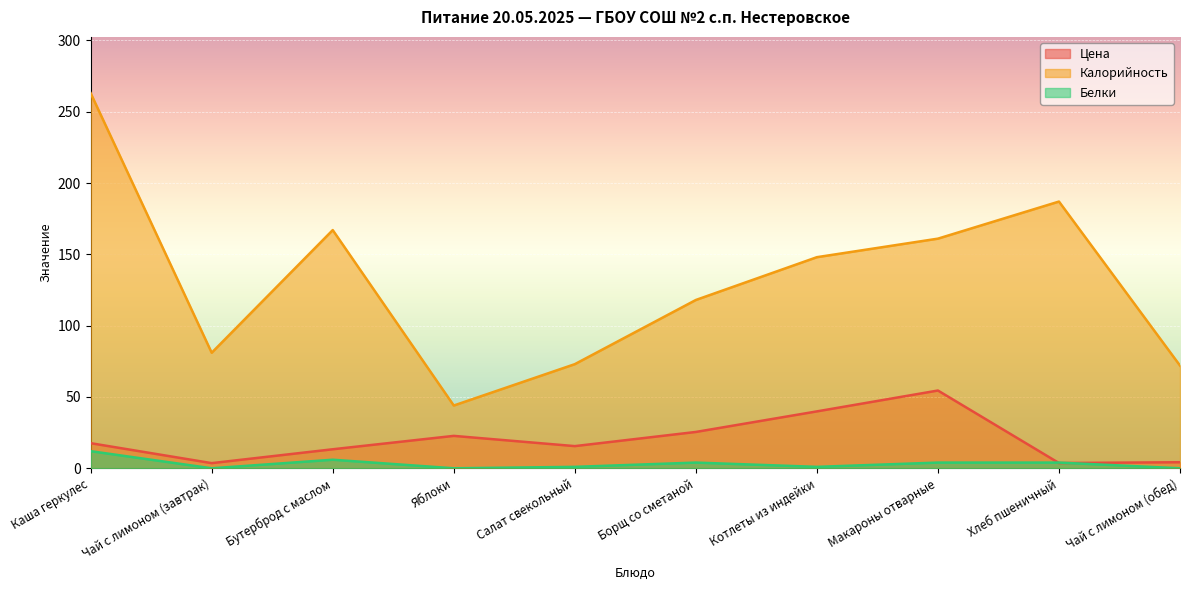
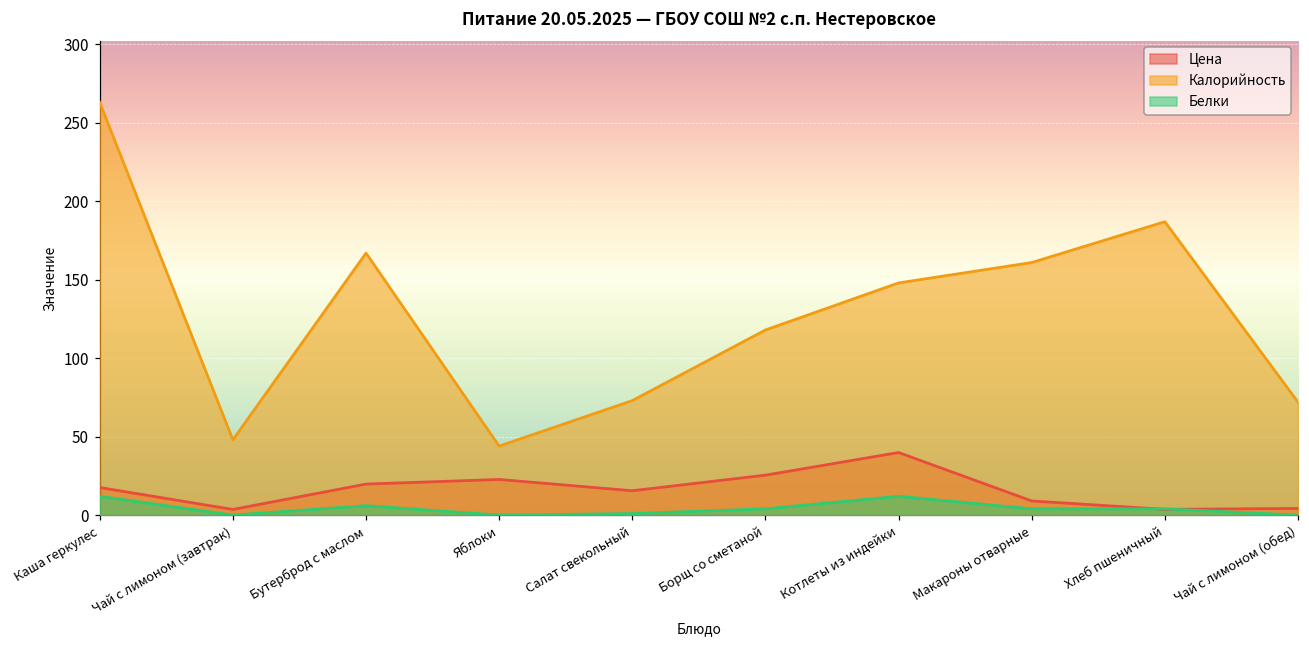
Калорийность, Чай с лимоном (завтрак): 81 -> 48
Цена, Бутерброд с маслом: 13 -> 20
Белки, Котлеты из индейки: 1 -> 12
Цена, Макароны отварные: 55 -> 9
